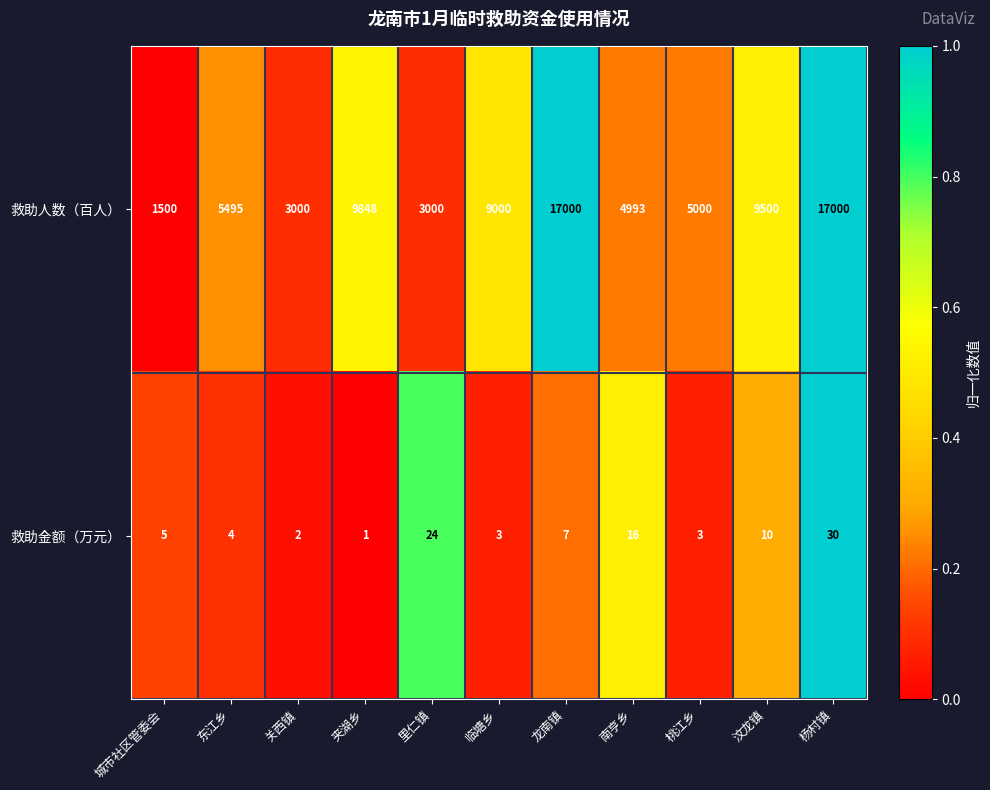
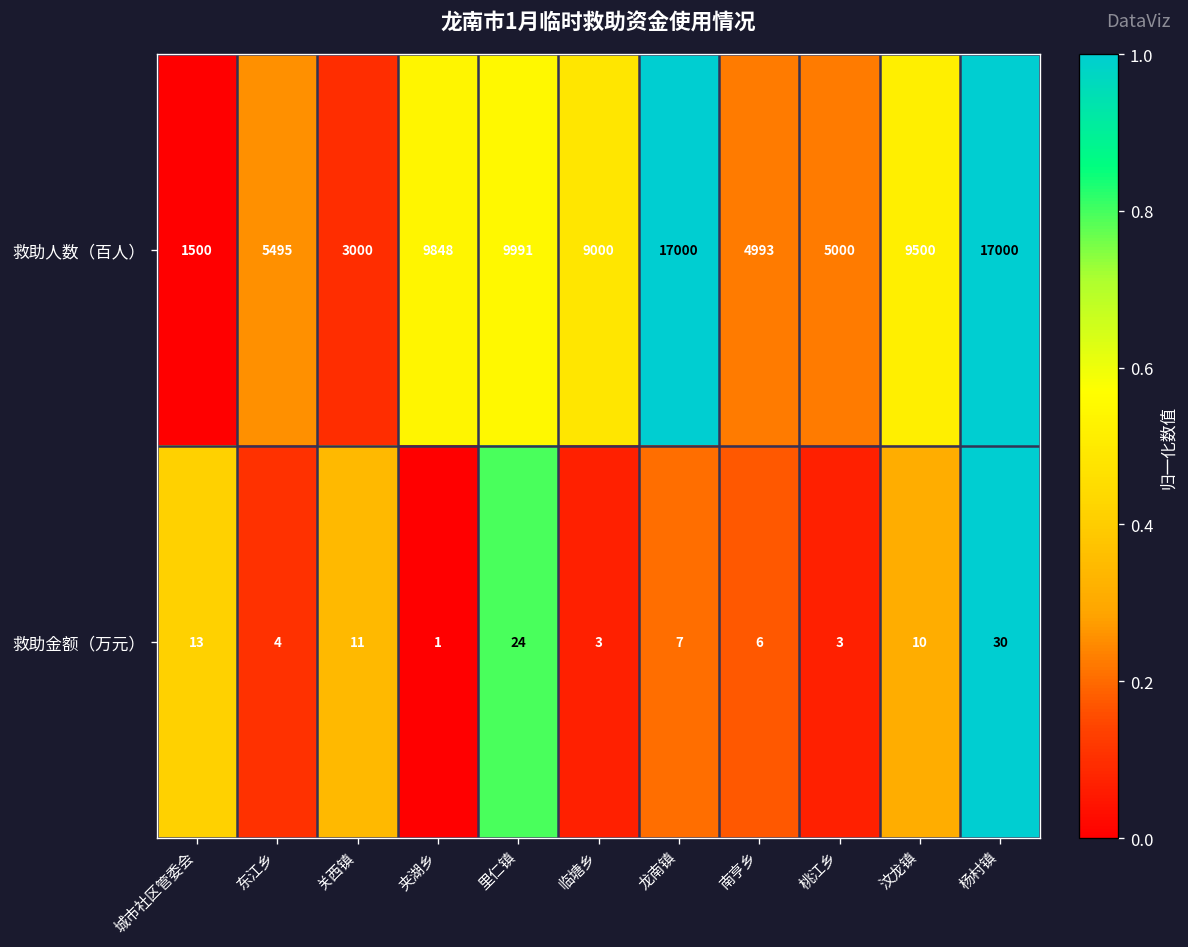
救助人数（百人）, 里仁镇: 3000 -> 9991
救助金额（万元）, 城市社区管委会: 5 -> 13
救助金额（万元）, 关西镇: 2 -> 11
救助金额（万元）, 南亨乡: 16 -> 6
